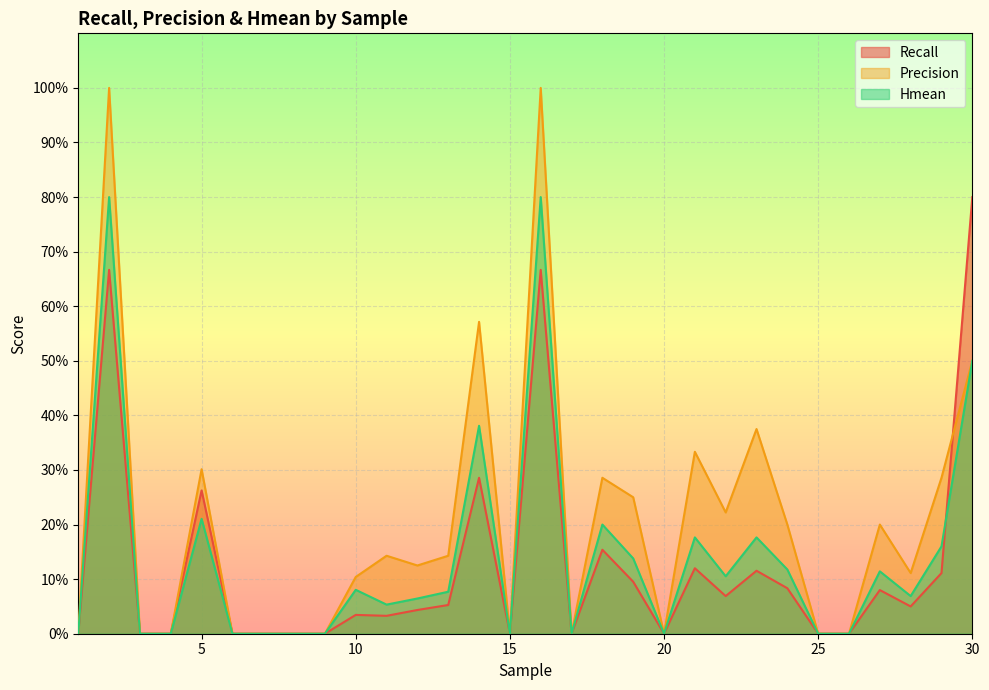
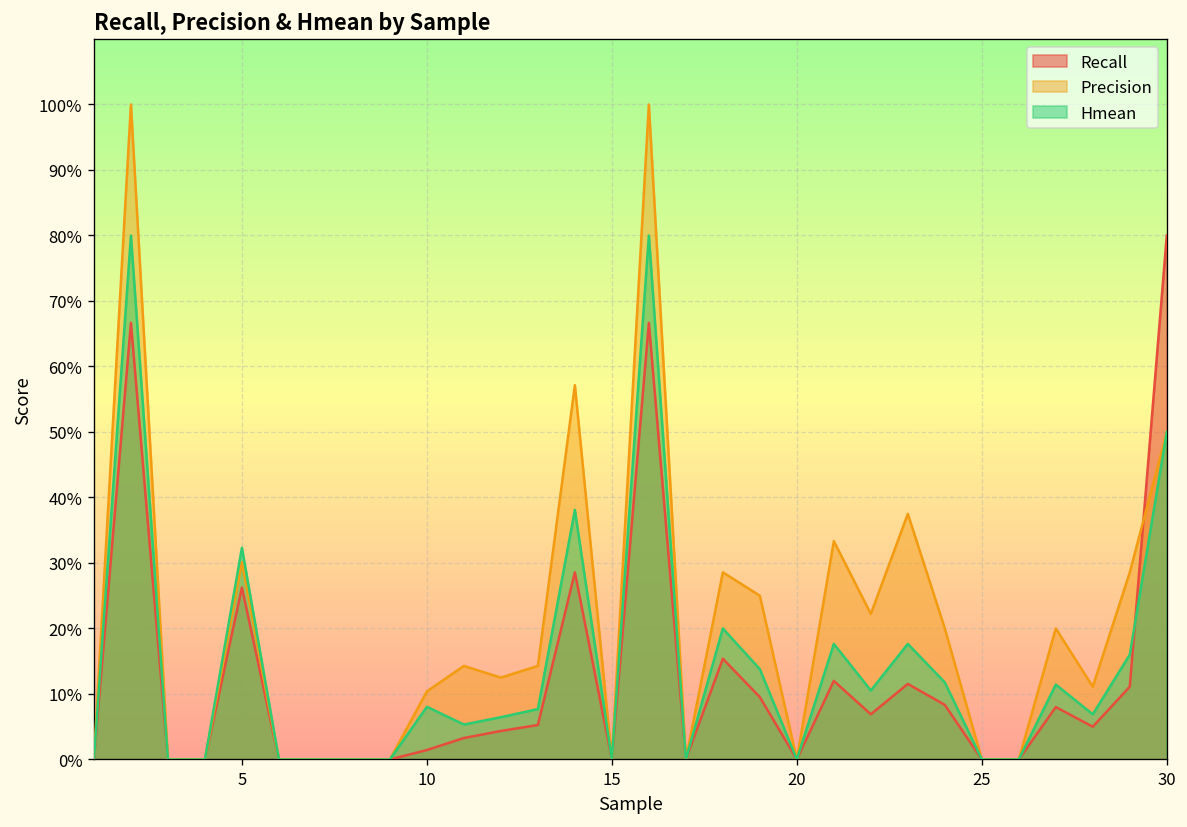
Hmean, 5: 21% -> 32%
Recall, 10: 3% -> 1%
